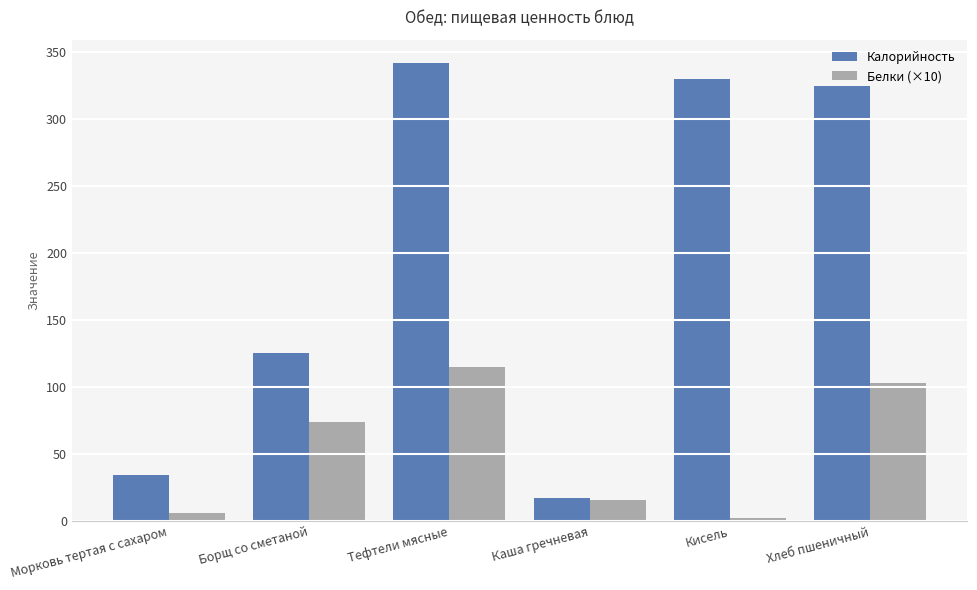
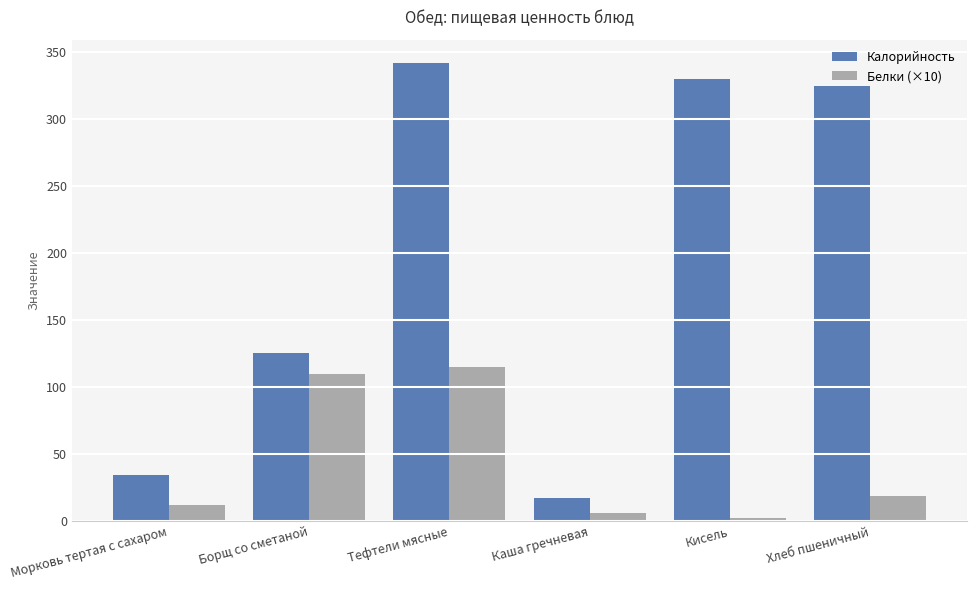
Белки (×10), Морковь тертая с сахаром: 6 -> 12
Белки (×10), Борщ со сметаной: 74 -> 109
Белки (×10), Каша гречневая: 16 -> 6
Белки (×10), Хлеб пшеничный: 103 -> 18
